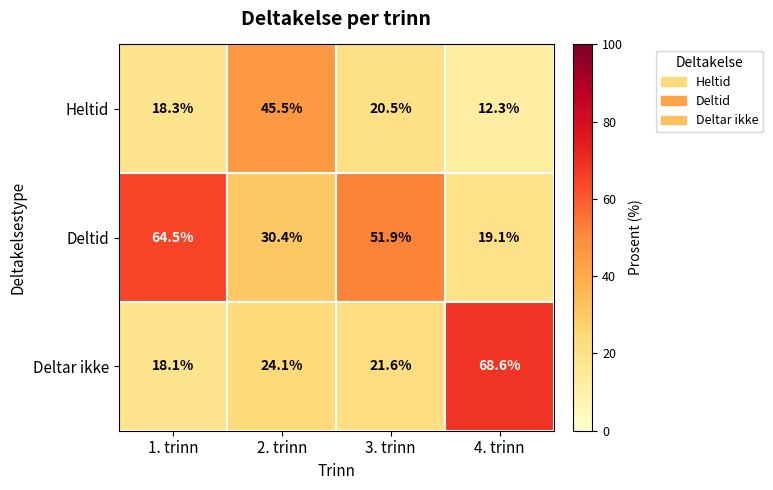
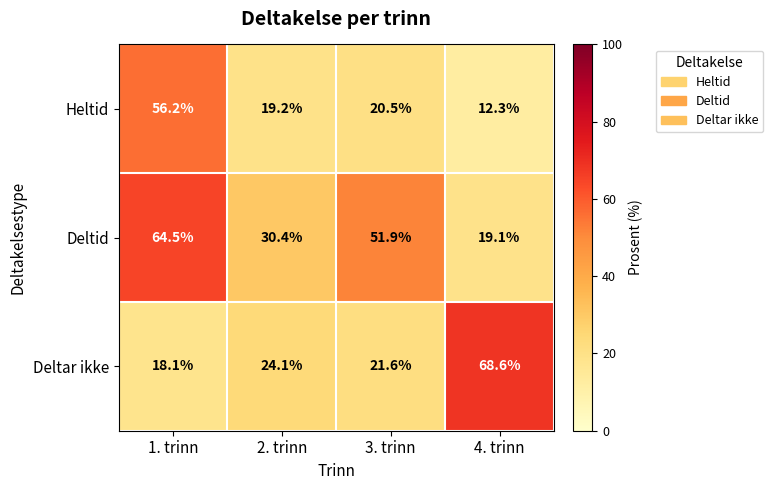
Heltid, 1. trinn: 18.3% -> 56.2%
Heltid, 2. trinn: 45.5% -> 19.2%
